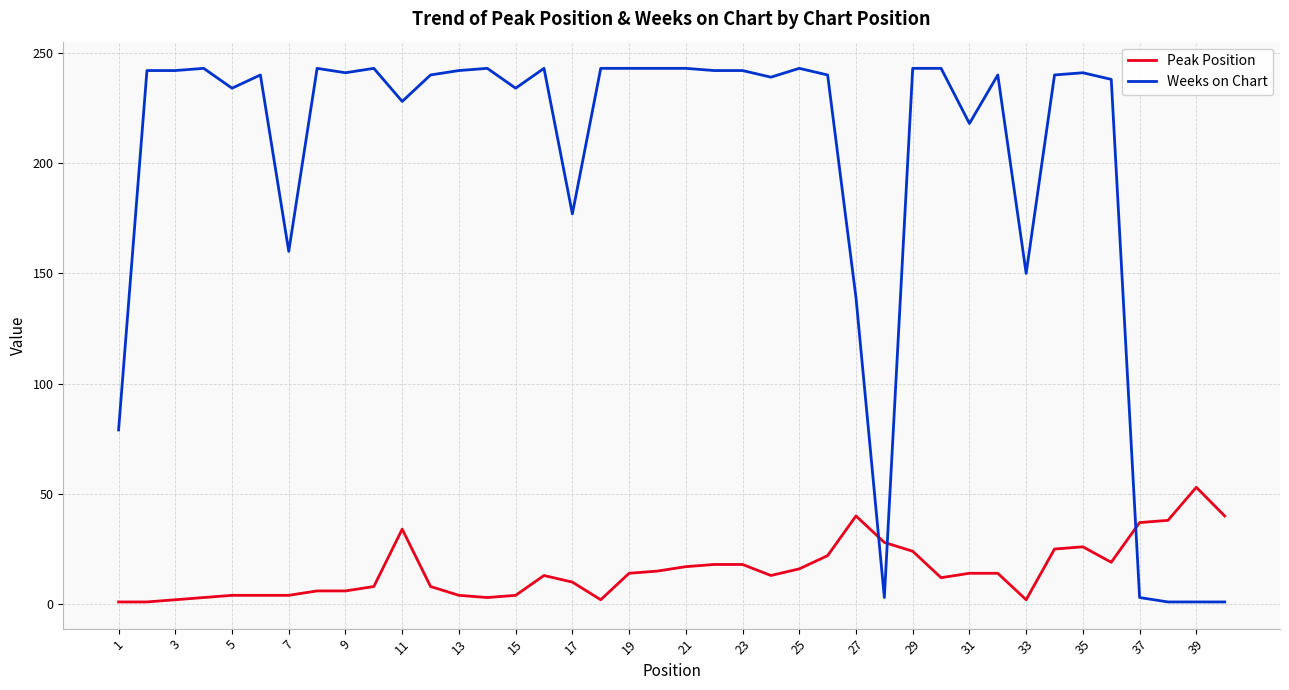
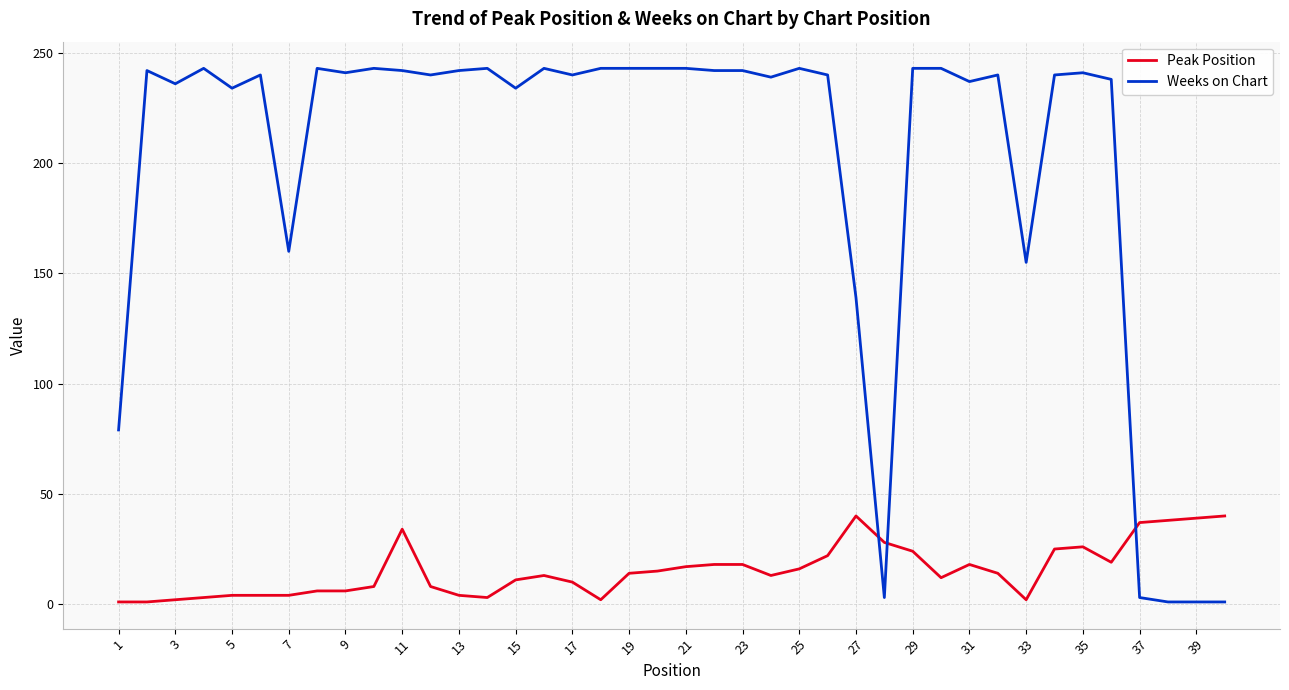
Weeks on Chart, 3: 242 -> 236
Weeks on Chart, 11: 228 -> 242
Peak Position, 15: 4 -> 11
Weeks on Chart, 17: 177 -> 240
Peak Position, 31: 14 -> 18
Weeks on Chart, 31: 218 -> 237
Weeks on Chart, 33: 150 -> 155
Peak Position, 39: 53 -> 39
